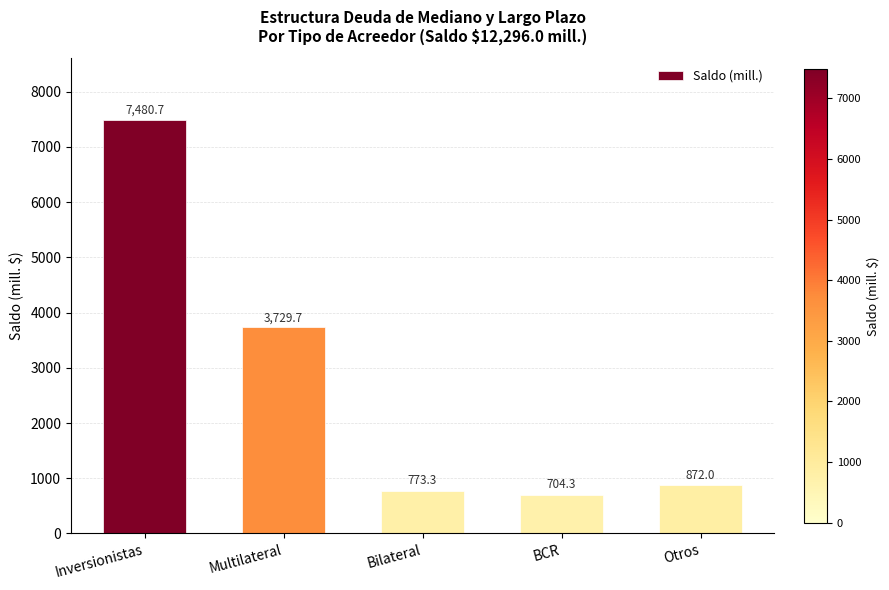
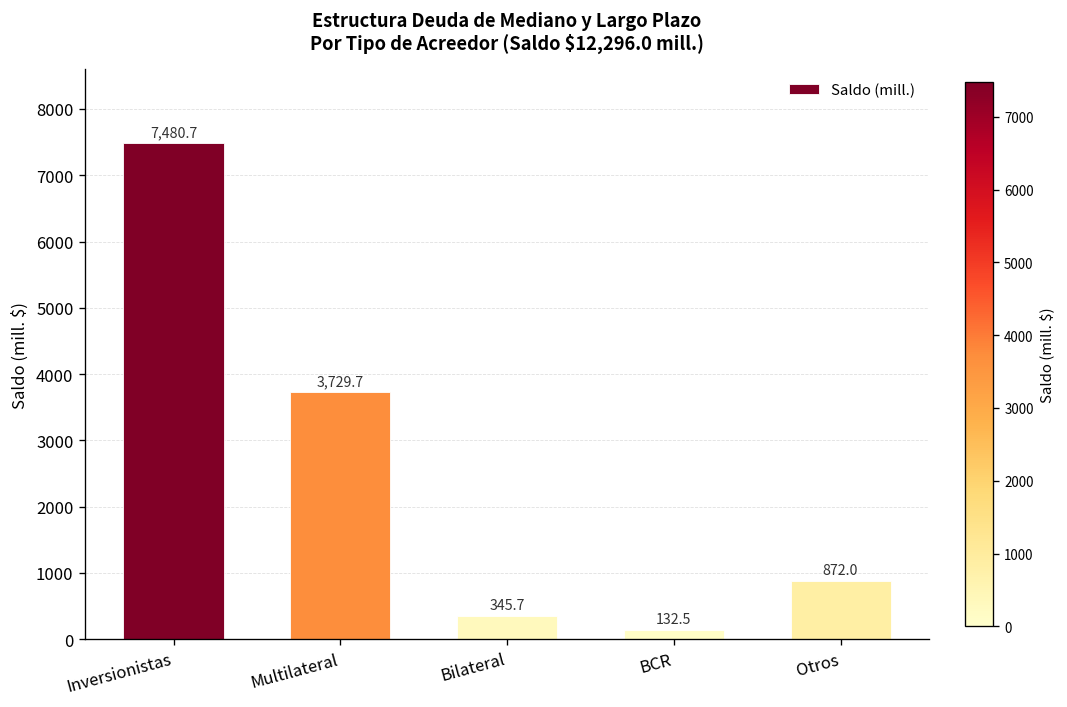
Bilateral: 773.3 -> 345.7
BCR: 704.3 -> 132.5
